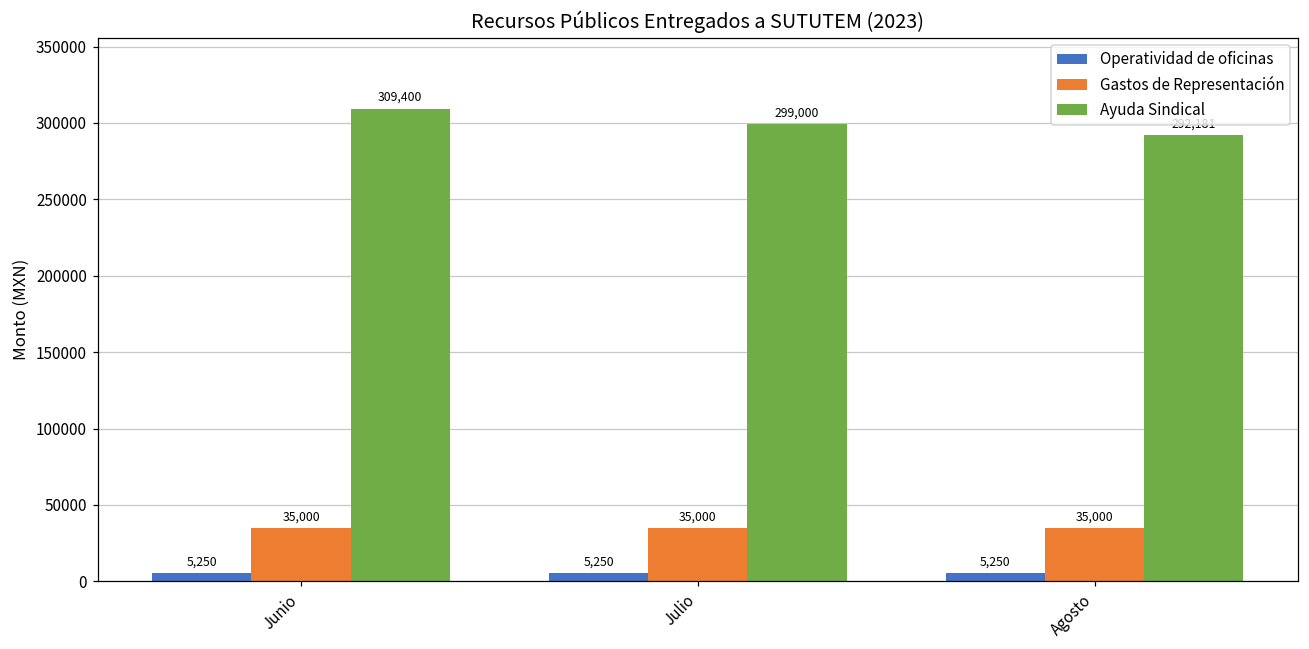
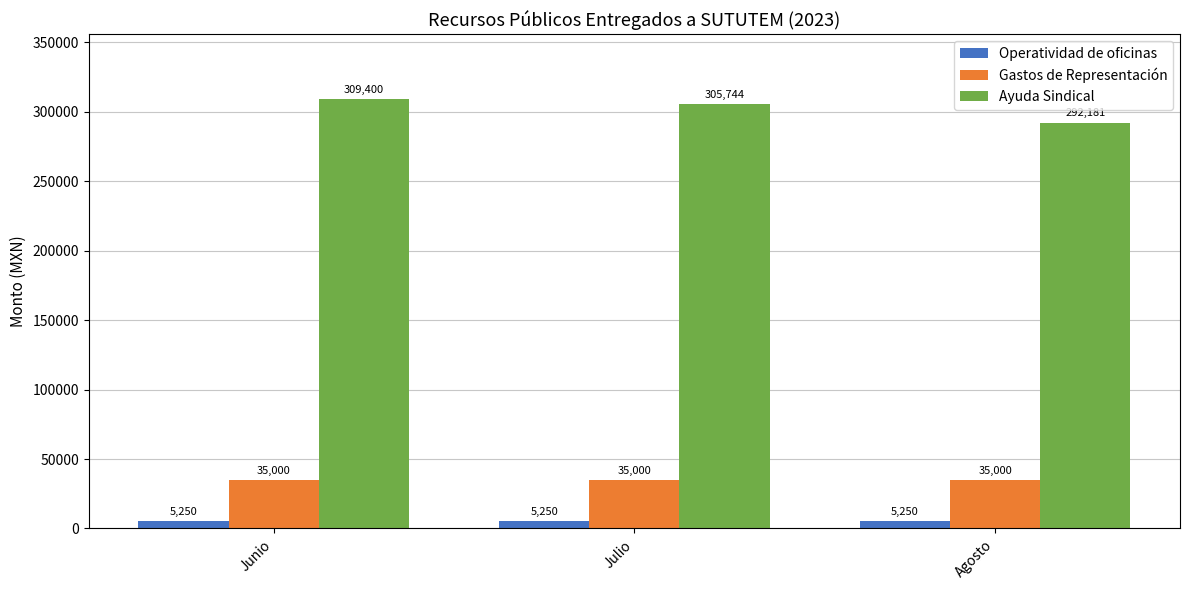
Ayuda Sindical, Julio: 299,000 -> 305,744
